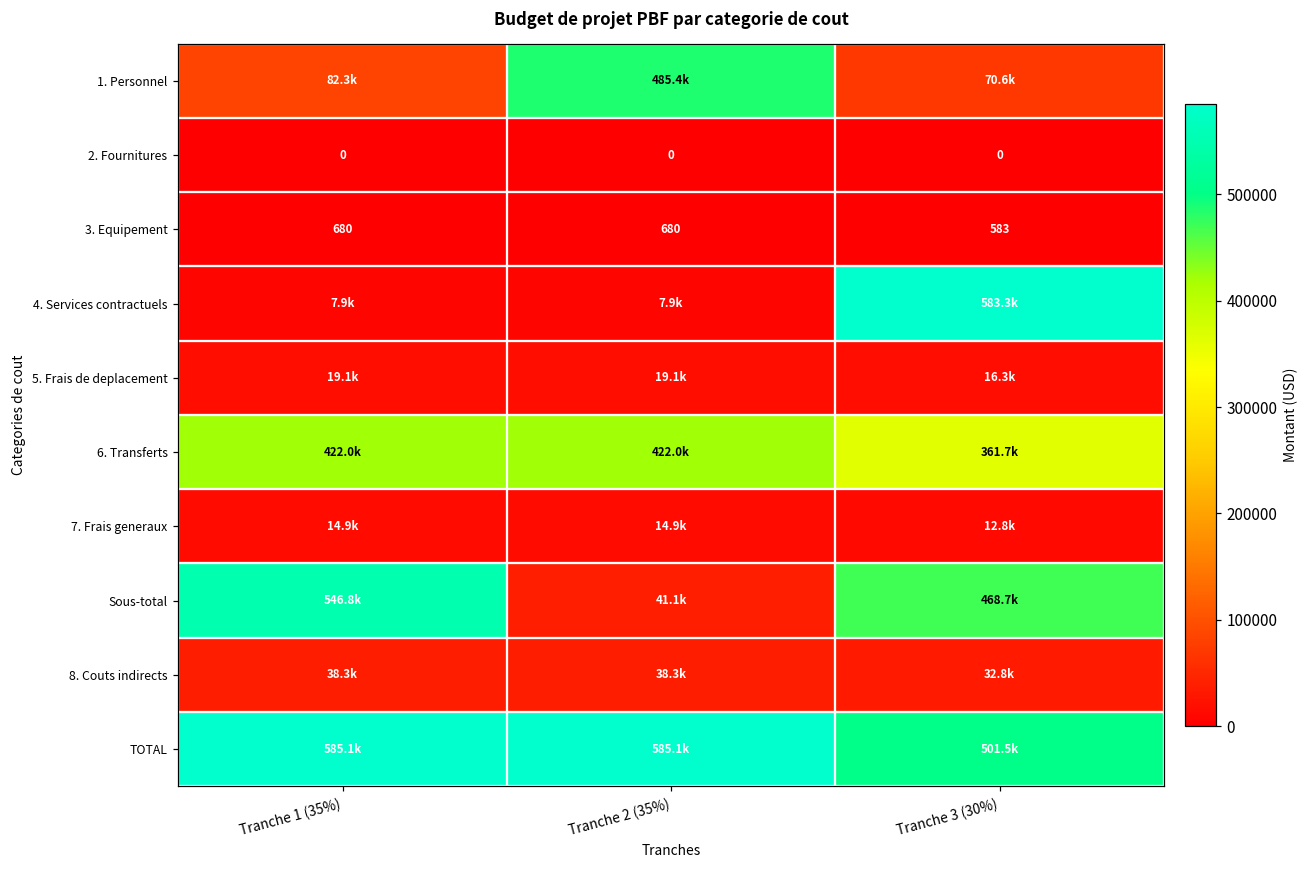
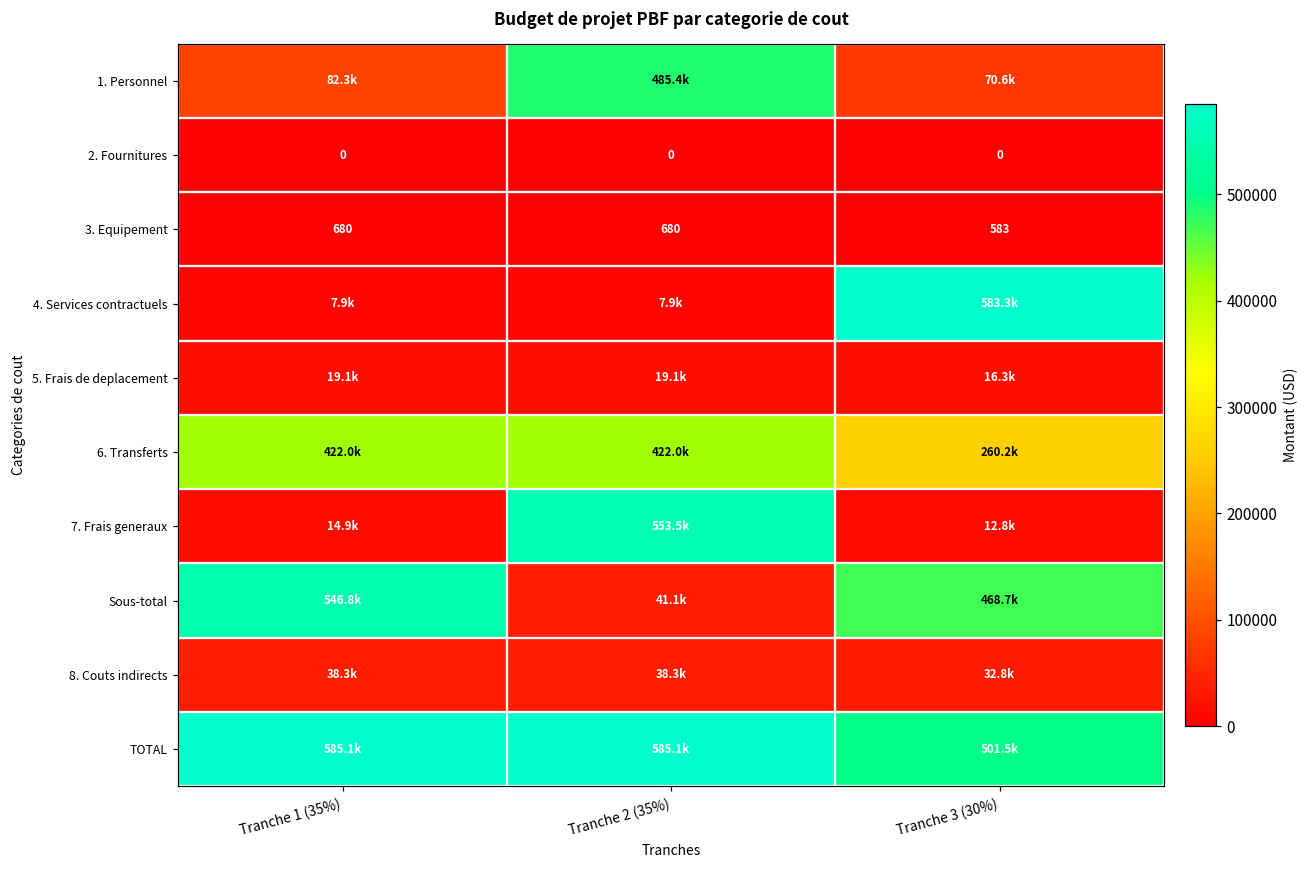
6. Transferts, Tranche 3 (30%): 361.7k -> 260.2k
7. Frais generaux, Tranche 2 (35%): 14.9k -> 553.5k
